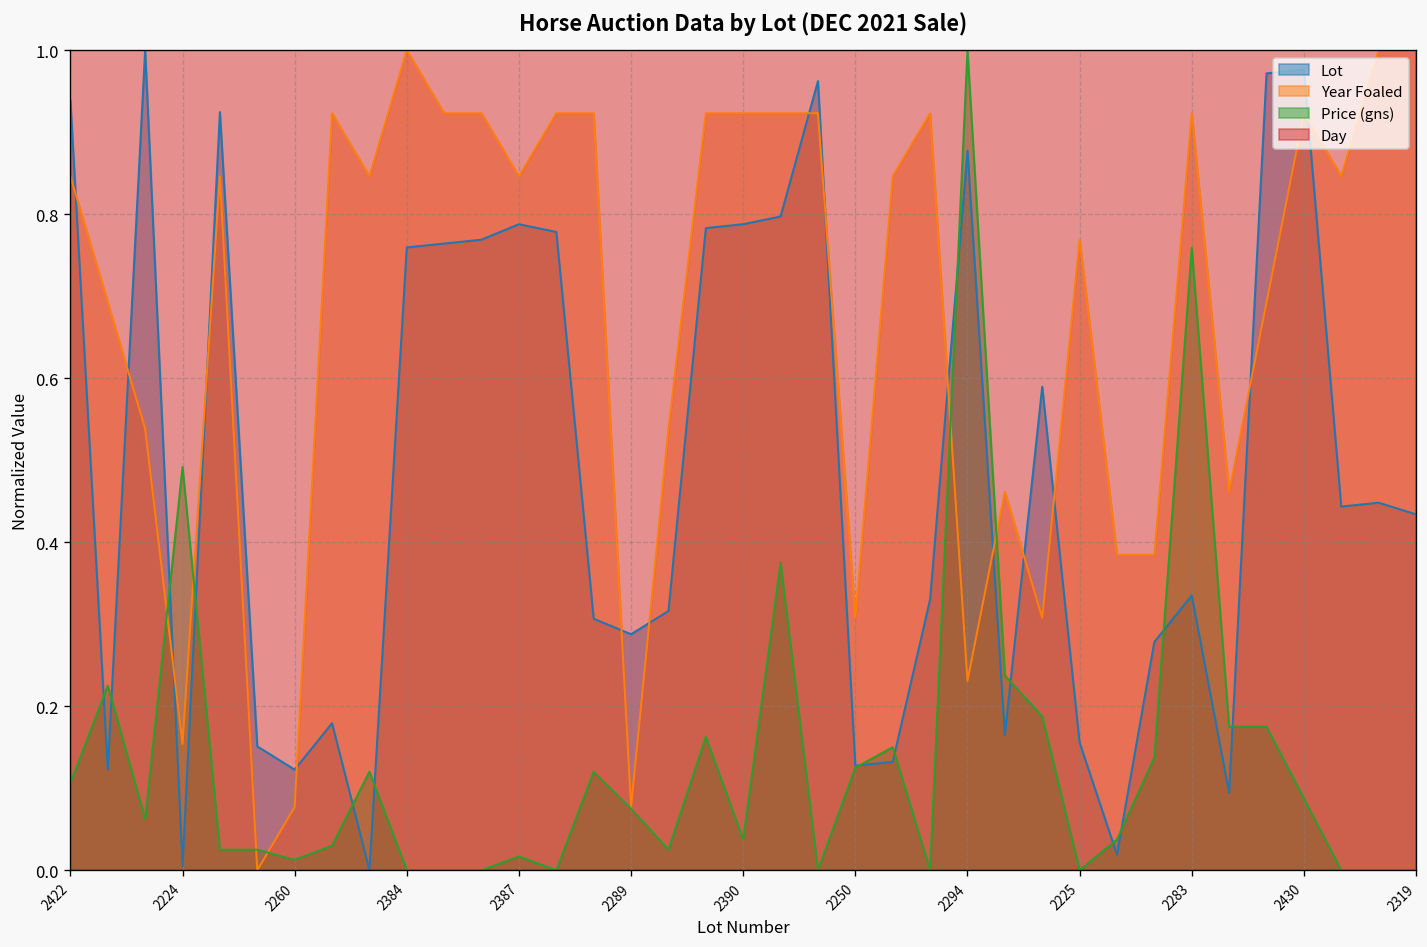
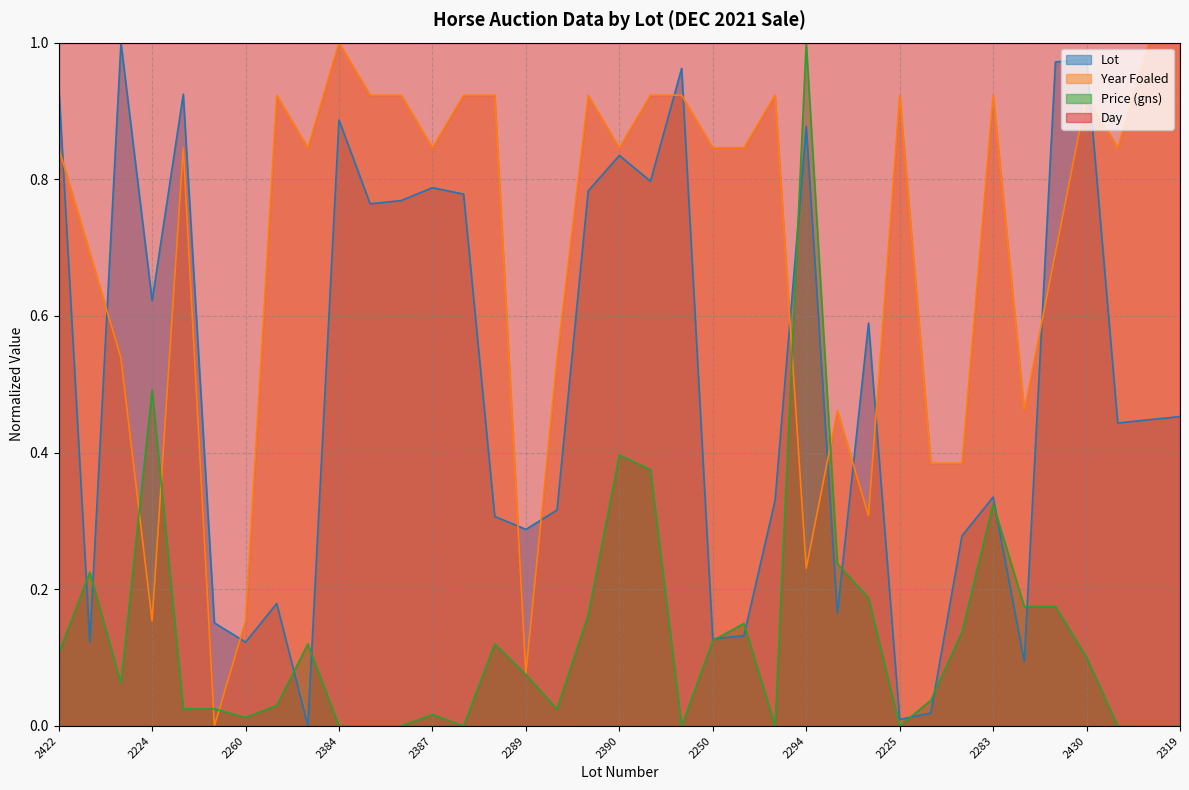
Lot, 2224: 0.00 -> 0.62
Year Foaled, 2260: 0.08 -> 0.15
Lot, 2384: 0.76 -> 0.89
Lot, 2390: 0.79 -> 0.83
Year Foaled, 2390: 0.92 -> 0.85
Price (gns), 2390: 0.04 -> 0.40
Year Foaled, 2250: 0.31 -> 0.85
Lot, 2225: 0.16 -> 0.01
Year Foaled, 2225: 0.77 -> 0.92
Price (gns), 2283: 0.76 -> 0.32
Price (gns), 2430: 0.09 -> 0.10
Lot, 2319: 0.43 -> 0.45
